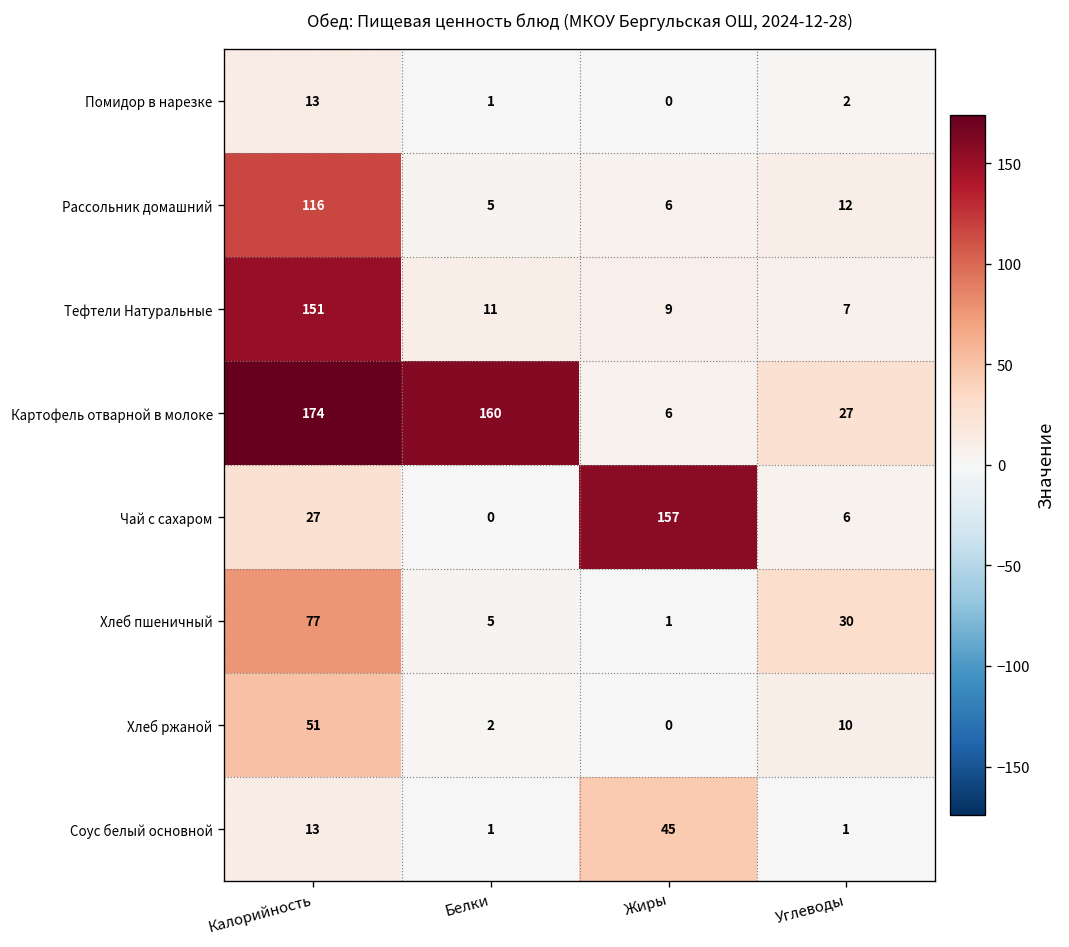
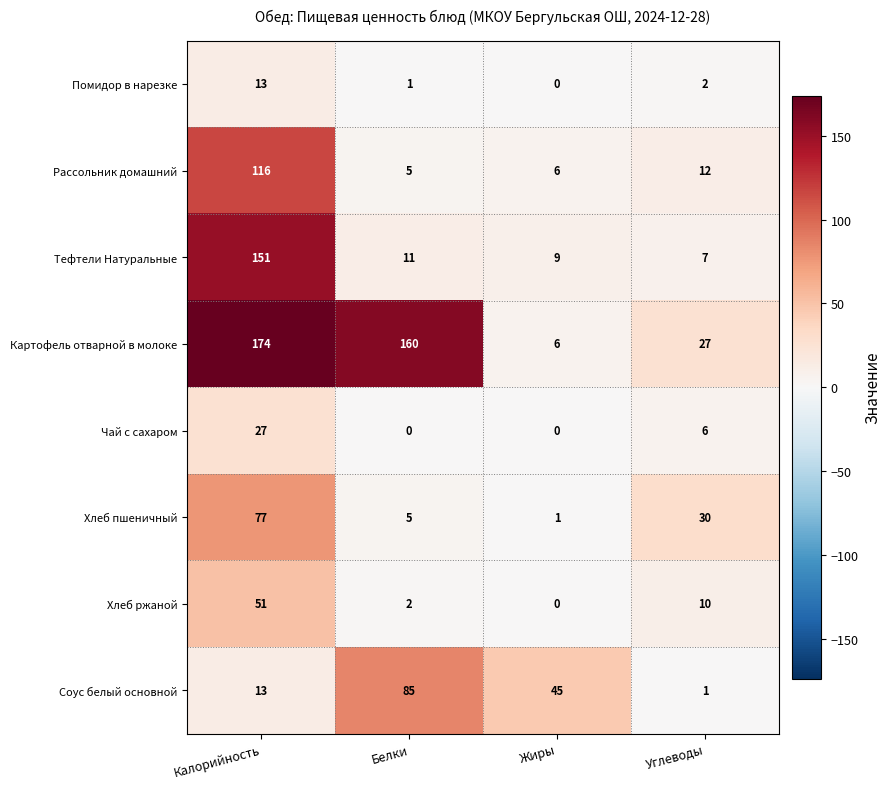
Чай с сахаром, Жиры: 157 -> 0
Соус белый основной, Белки: 1 -> 85
